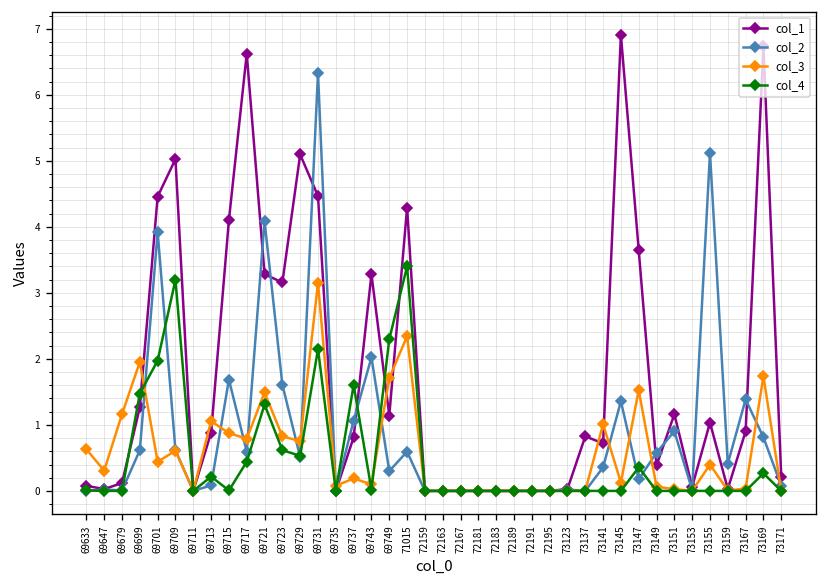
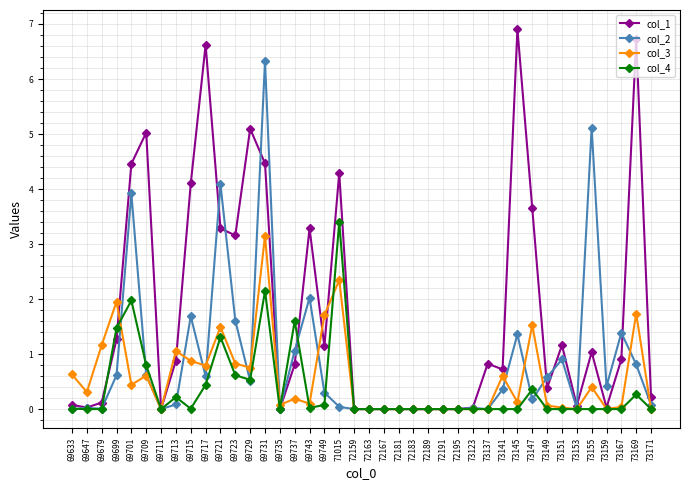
col_4, 69709: 3.2 -> 0.8
col_4, 69749: 2.3 -> 0.1
col_2, 71015: 0.6 -> 0.0
col_3, 73141: 1.0 -> 0.6
